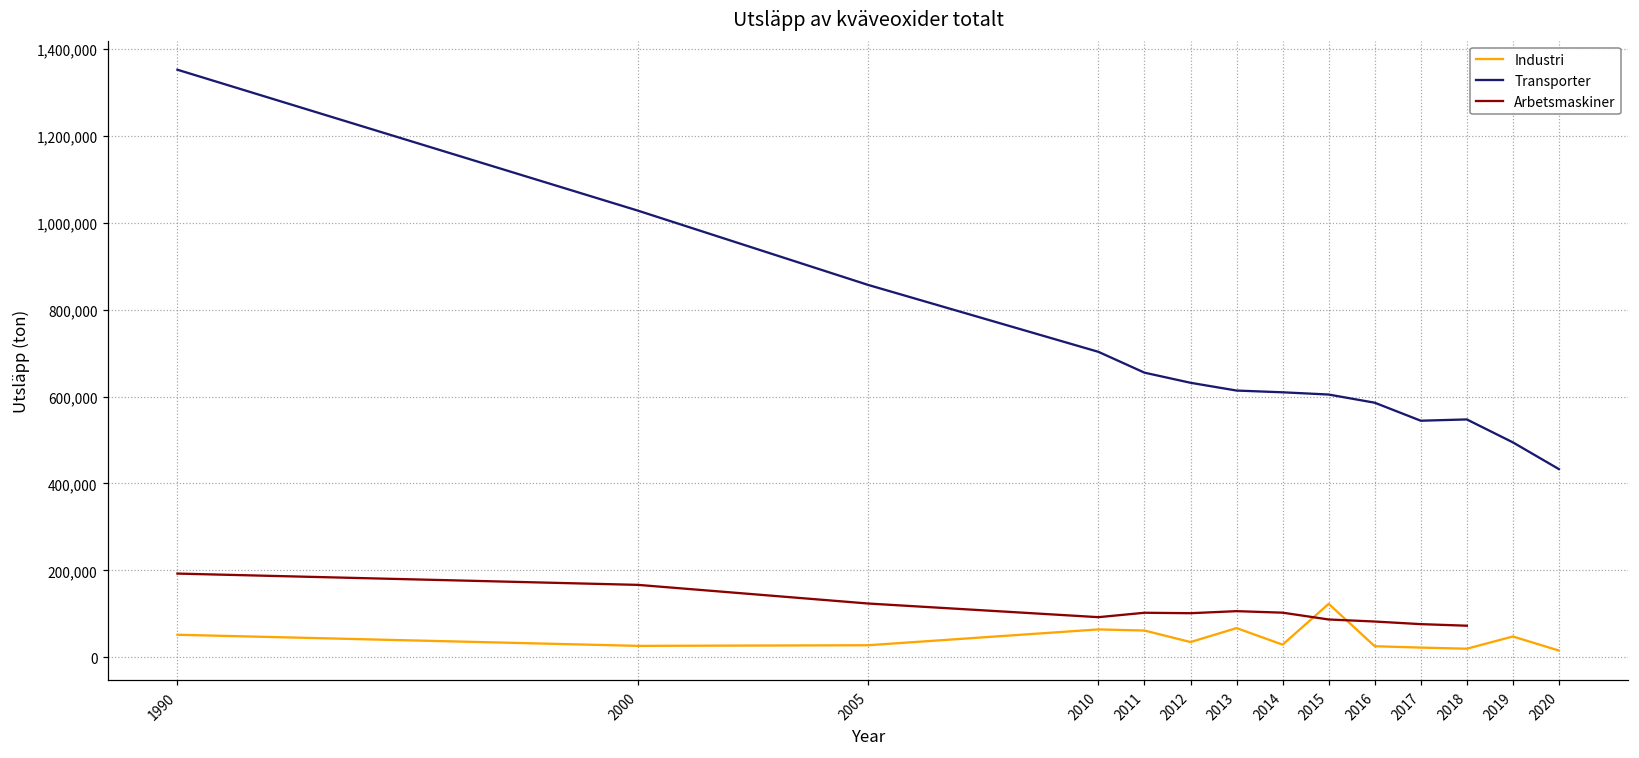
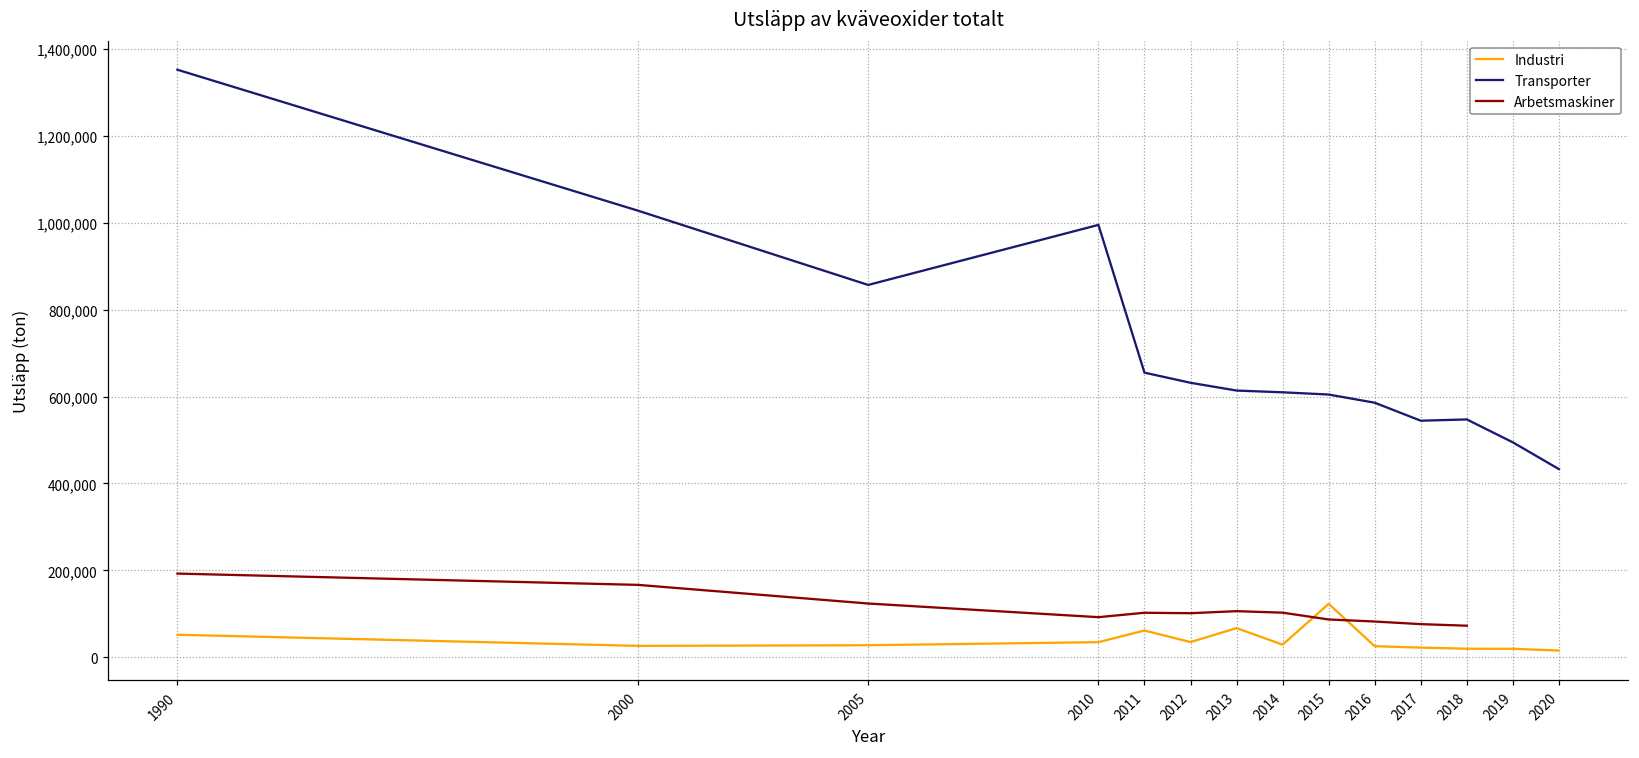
Industri, 2010: 60,000 -> 30,000
Transporter, 2010: 700,000 -> 990,000
Industri, 2019: 50,000 -> 20,000
